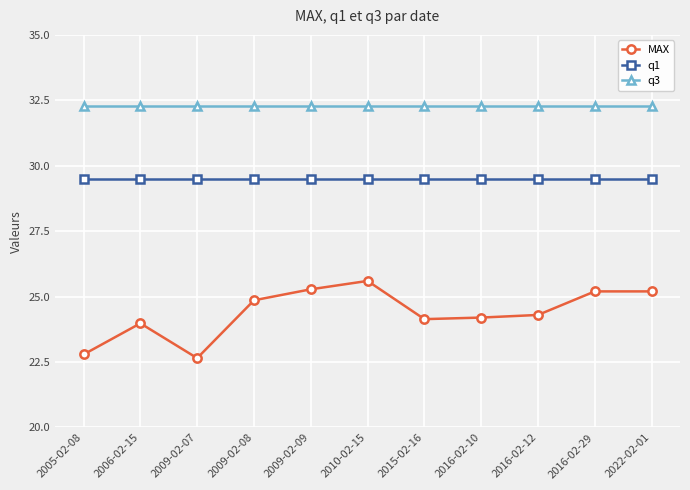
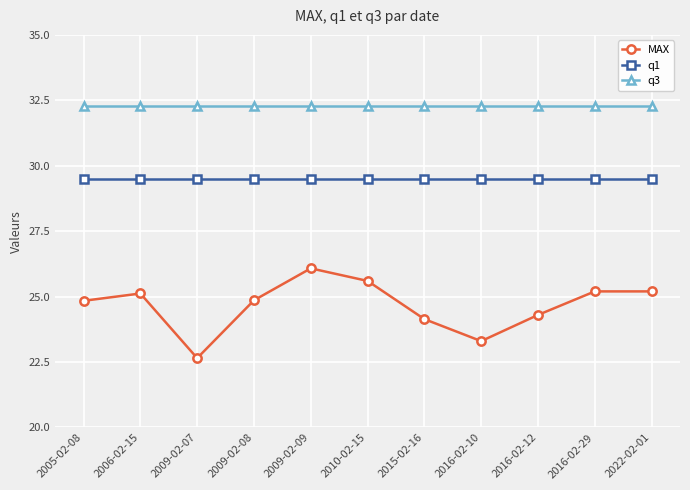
MAX, 2005-02-08: 22.8 -> 24.8
MAX, 2006-02-15: 24.0 -> 25.1
MAX, 2009-02-09: 25.3 -> 26.1
MAX, 2016-02-10: 24.2 -> 23.3
